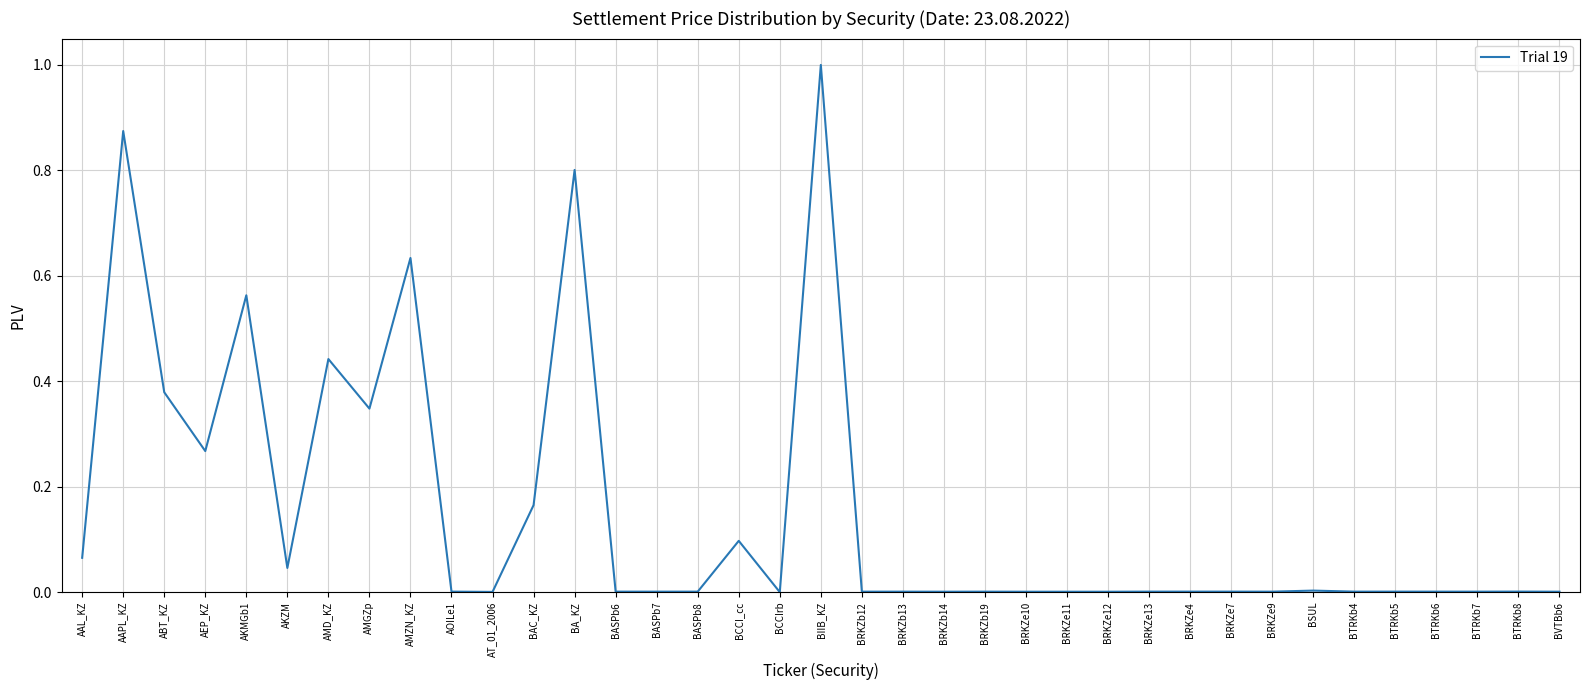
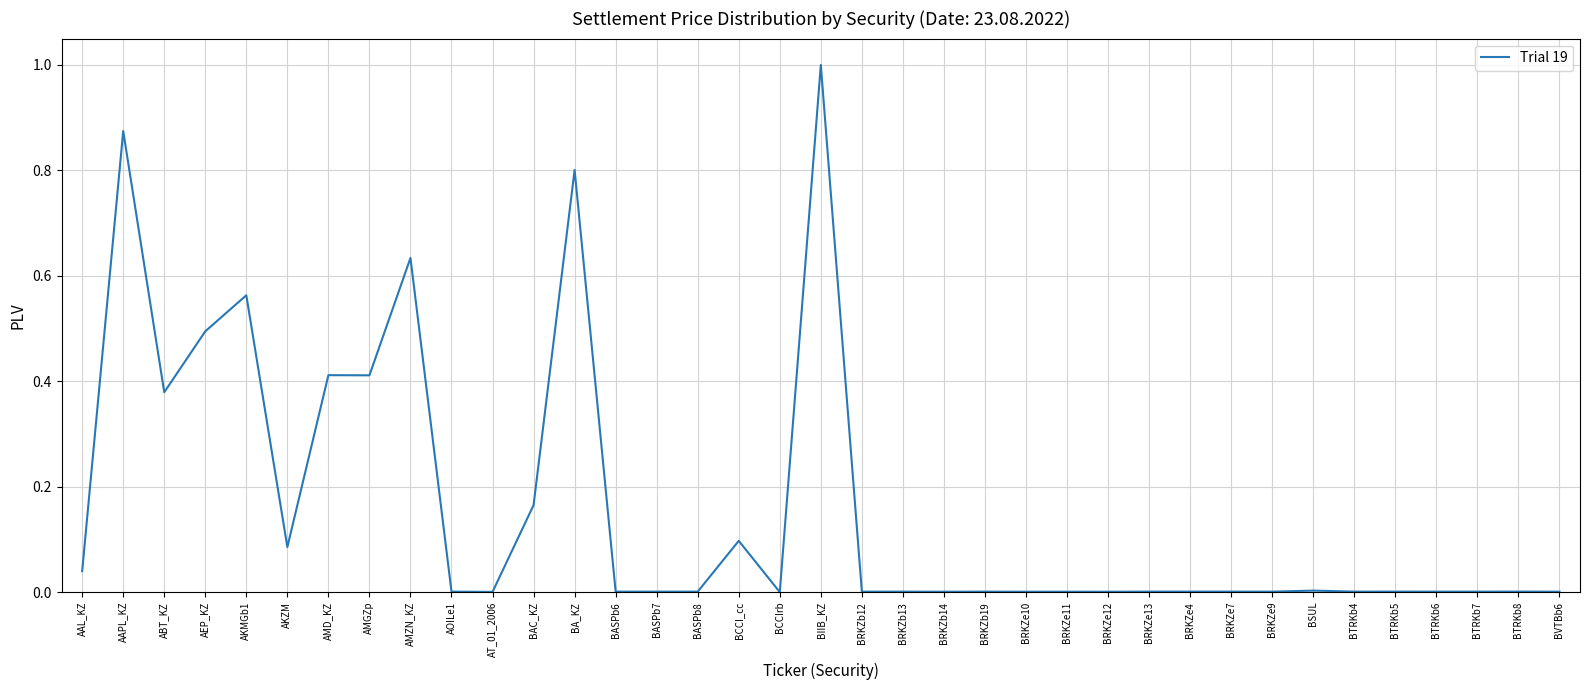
AAL_KZ: 0.07 -> 0.04
AEP_KZ: 0.27 -> 0.49
AKZM: 0.05 -> 0.09
AMD_KZ: 0.44 -> 0.41
AMGZp: 0.35 -> 0.41
